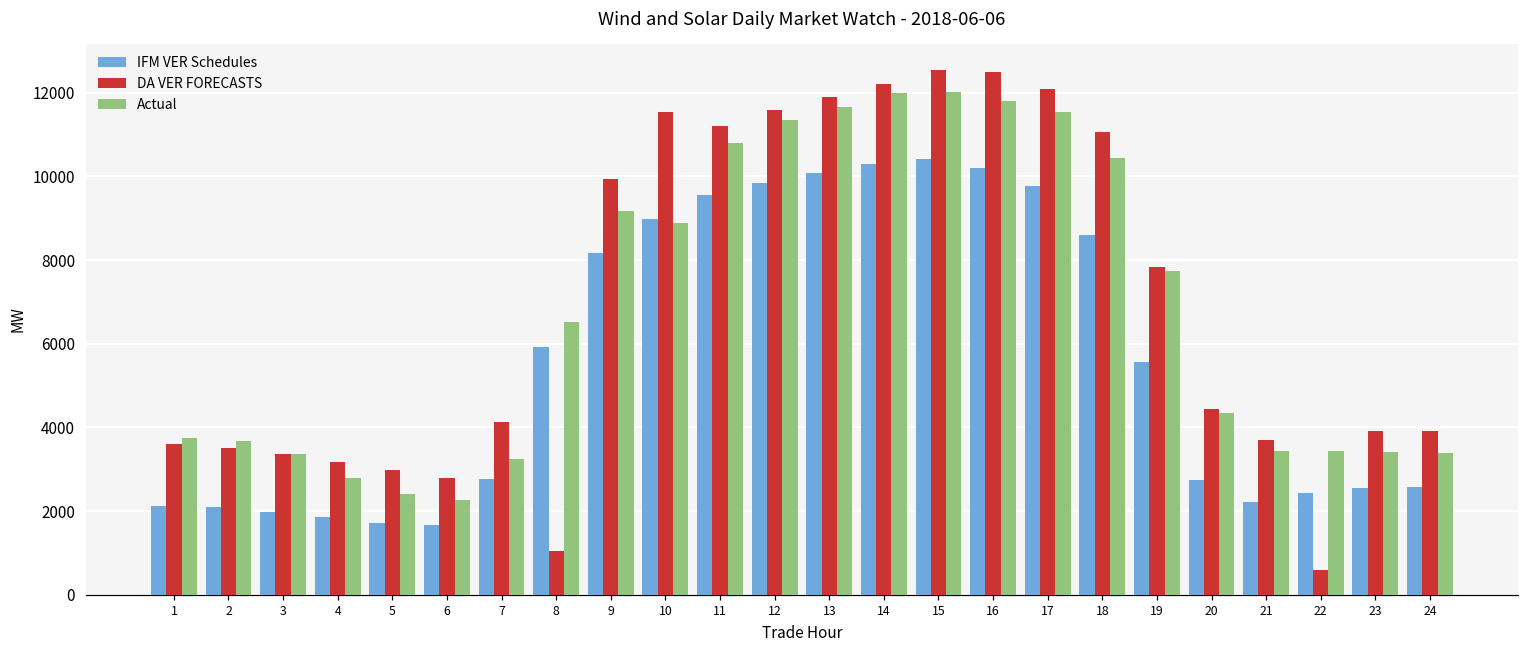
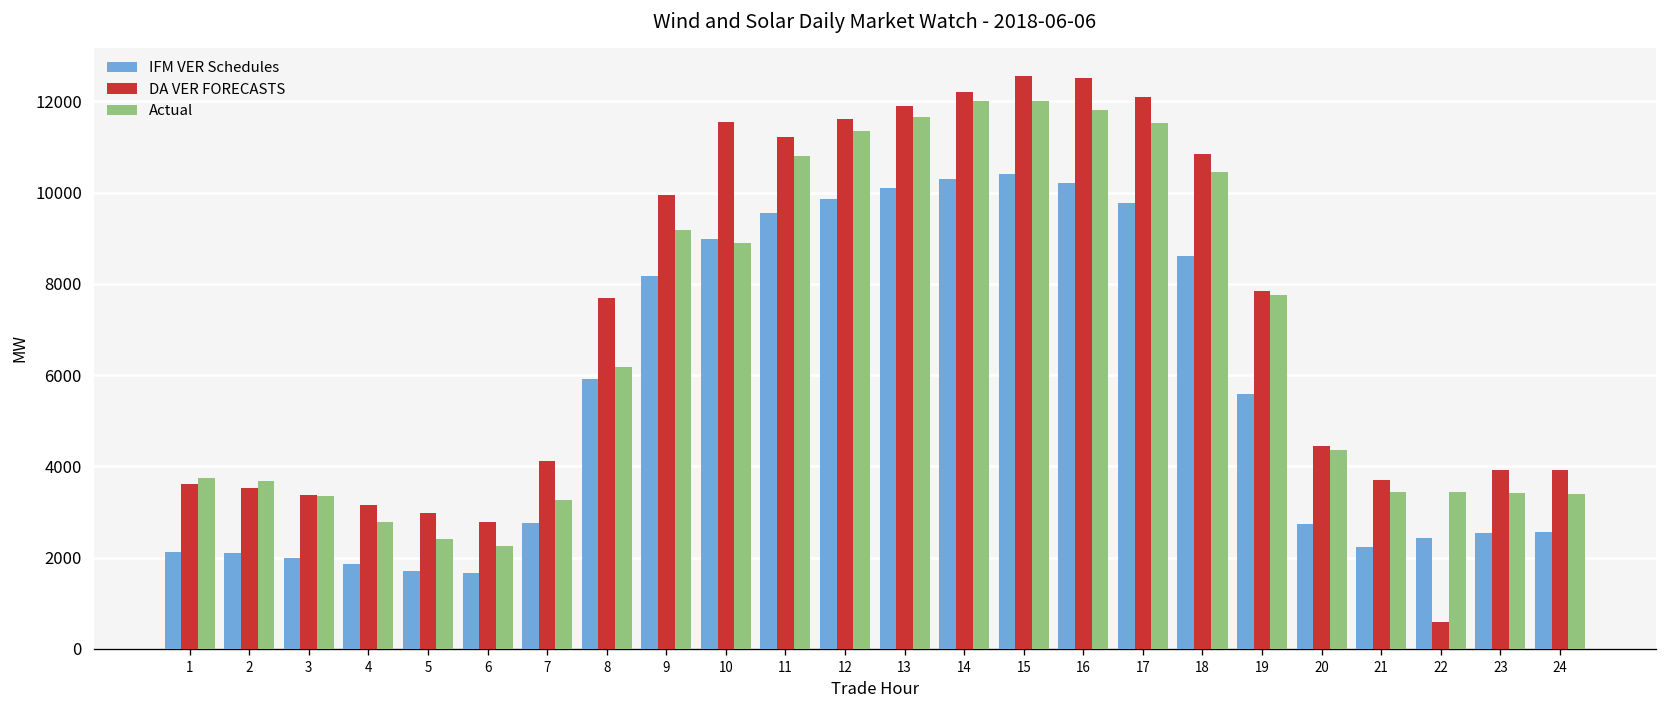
DA VER FORECASTS, 8: 1000 -> 7700
Actual, 8: 6500 -> 6200
DA VER FORECASTS, 18: 11100 -> 10800
